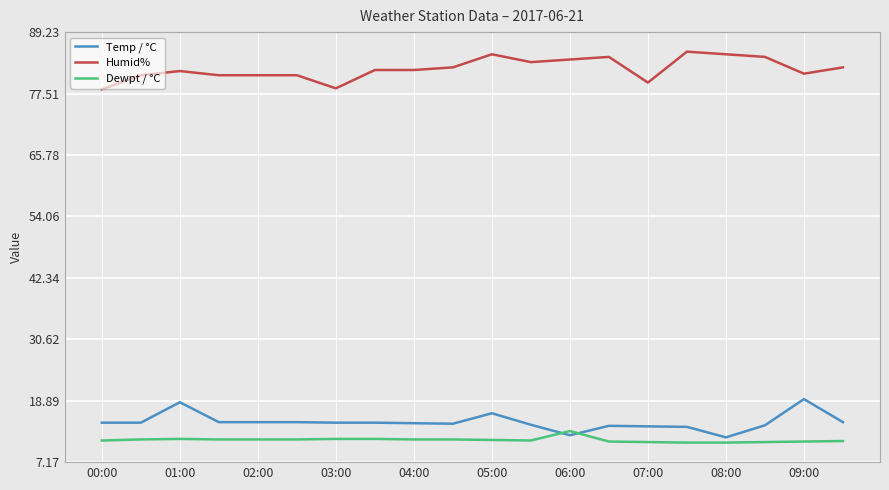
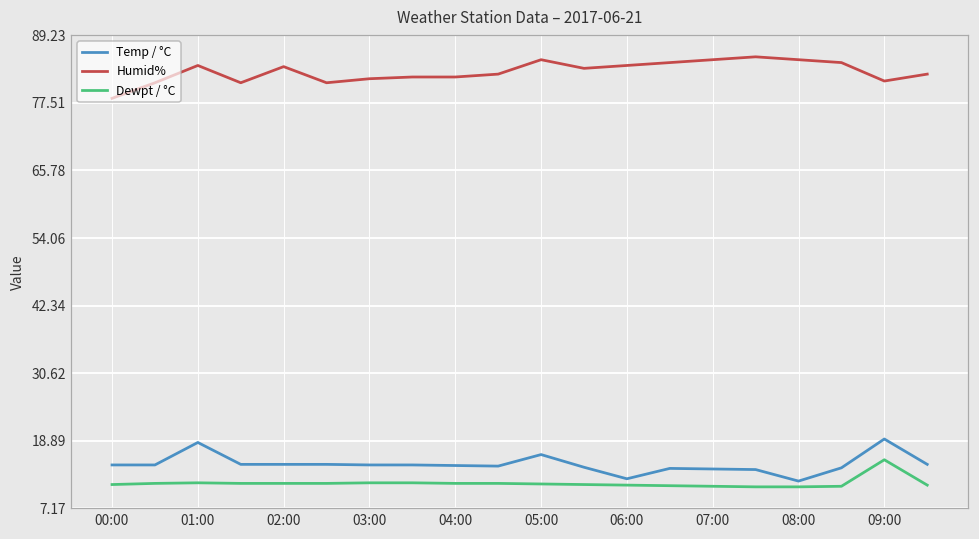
Humid%, 01:00: 82 -> 84
Humid%, 02:00: 81 -> 84
Humid%, 03:00: 79 -> 82
Dewpt / °C, 06:00: 13 -> 11
Humid%, 07:00: 80 -> 85
Dewpt / °C, 09:00: 11 -> 16
